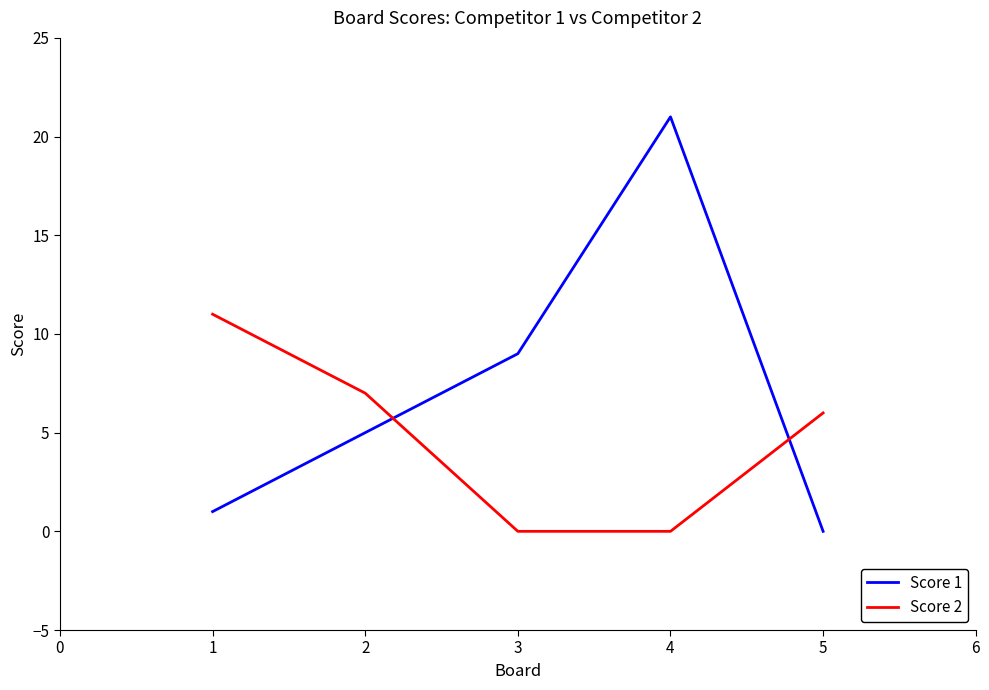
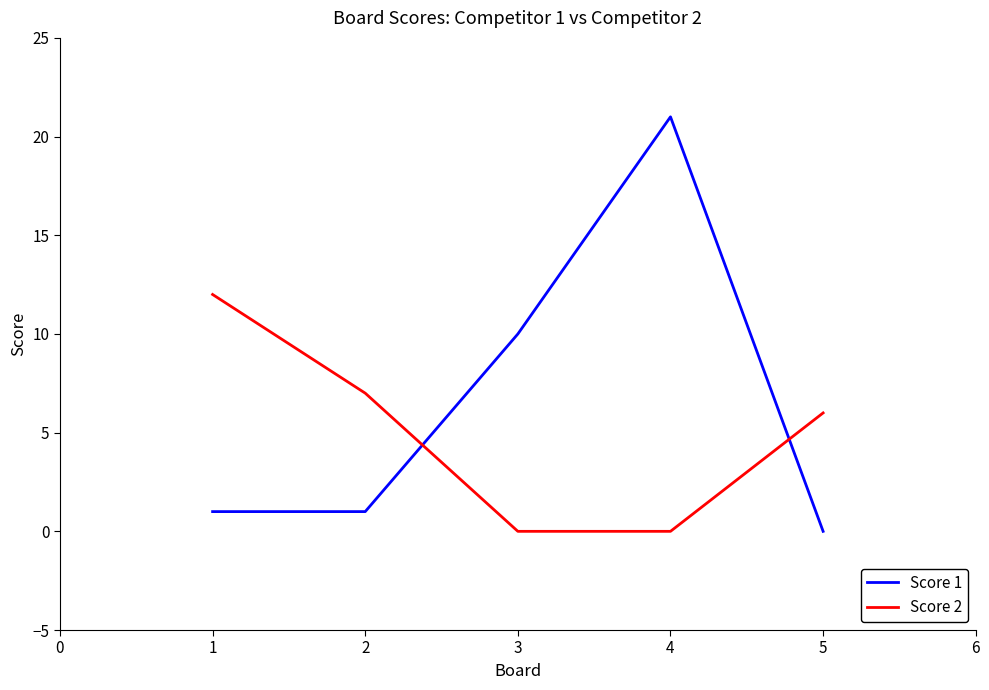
Score 2, 1: 11 -> 12
Score 1, 2: 5 -> 1
Score 1, 3: 9 -> 10
